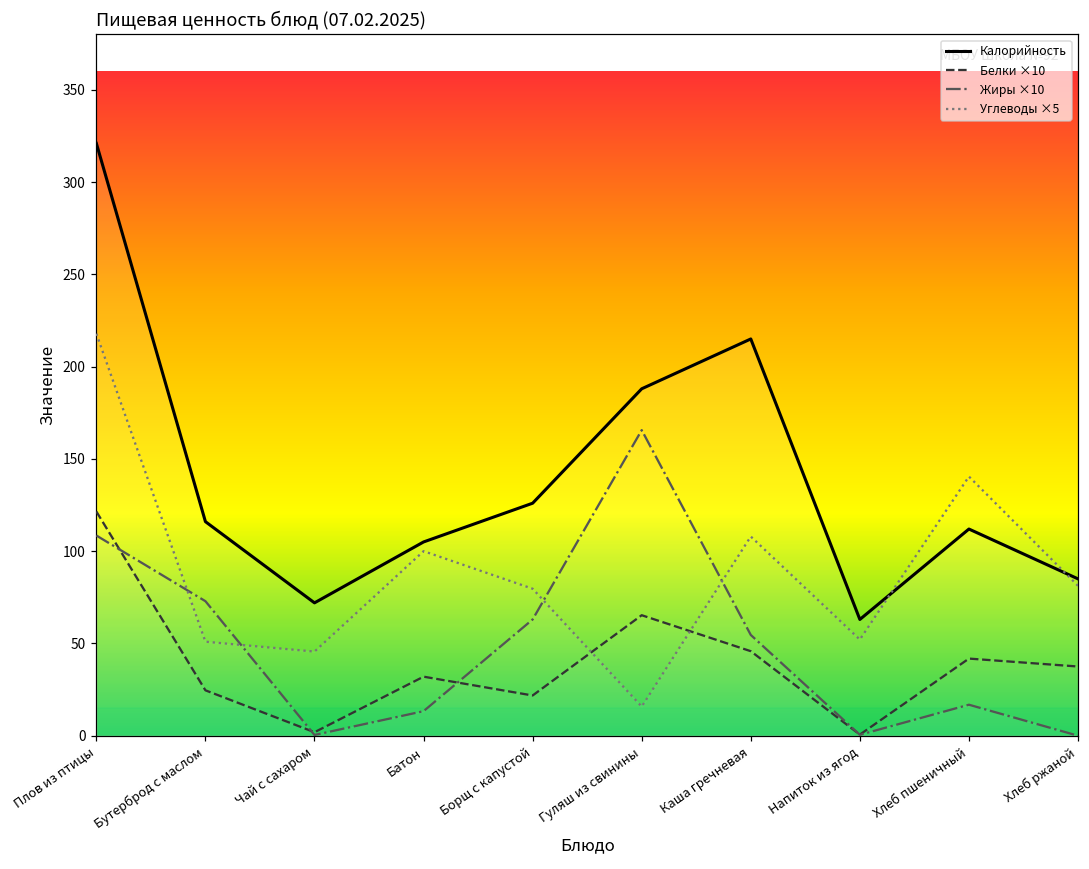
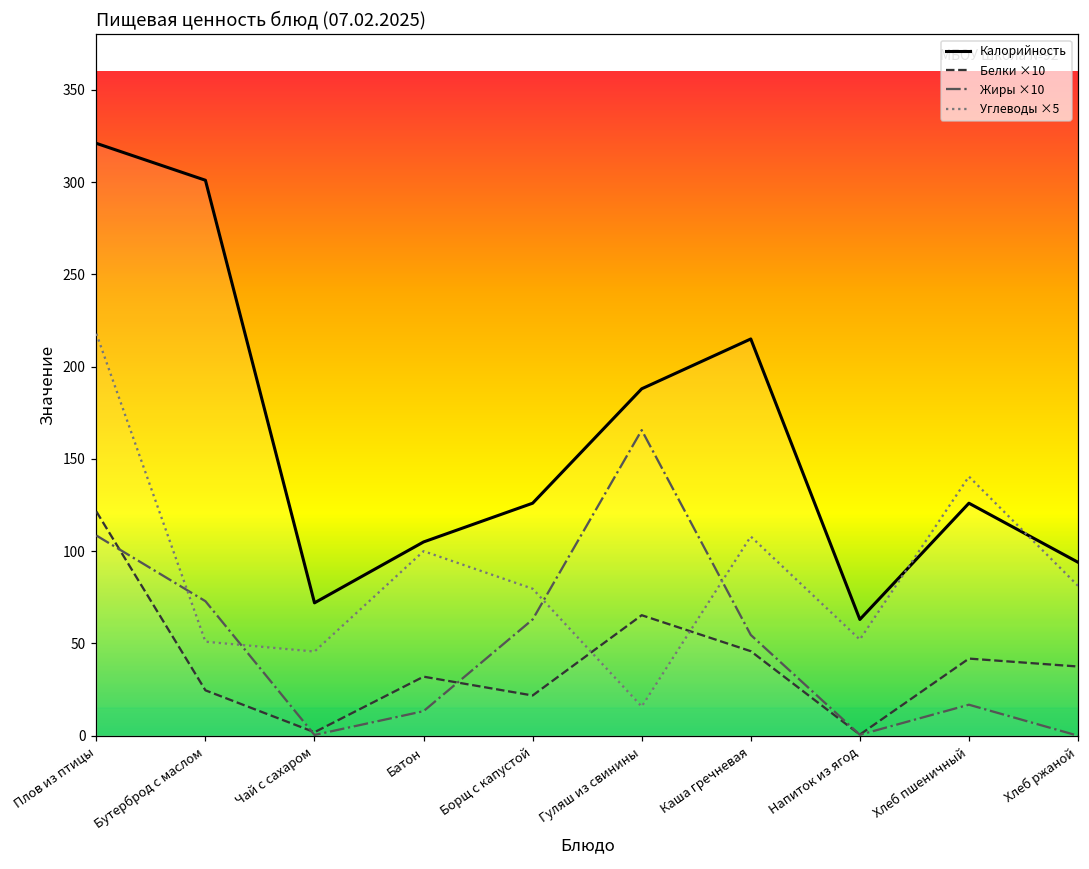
Калорийность, Бутерброд с маслом: 116 -> 301
Калорийность, Хлеб пшеничный: 112 -> 126
Калорийность, Хлеб ржаной: 85 -> 94
